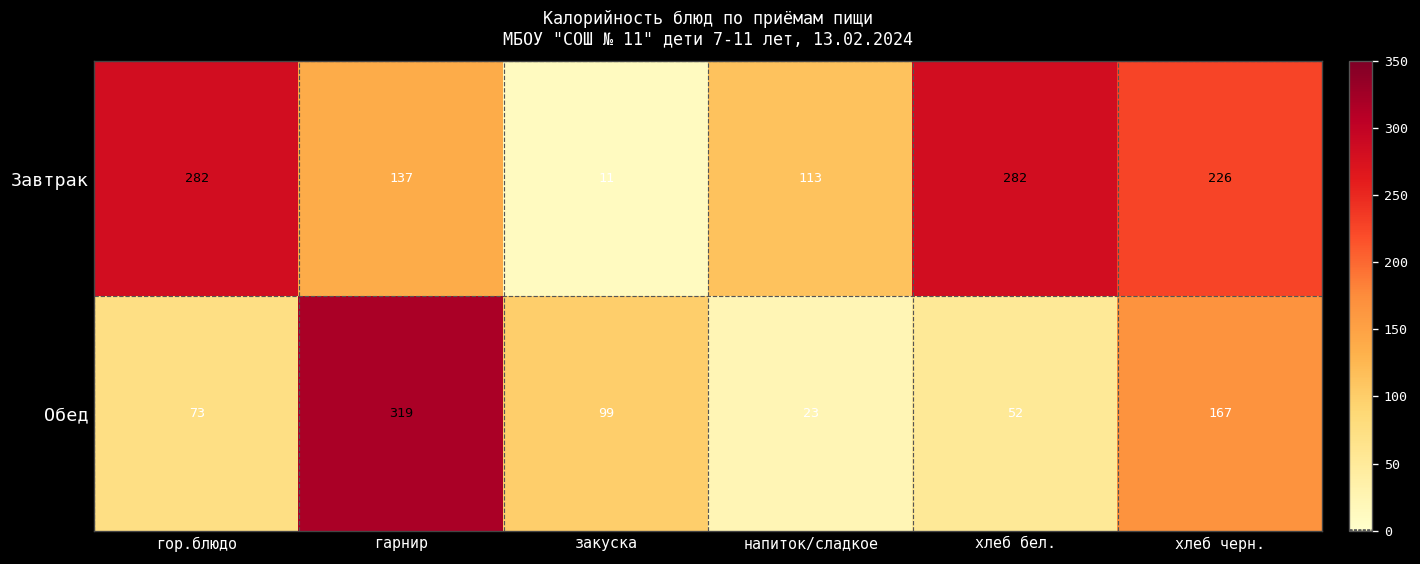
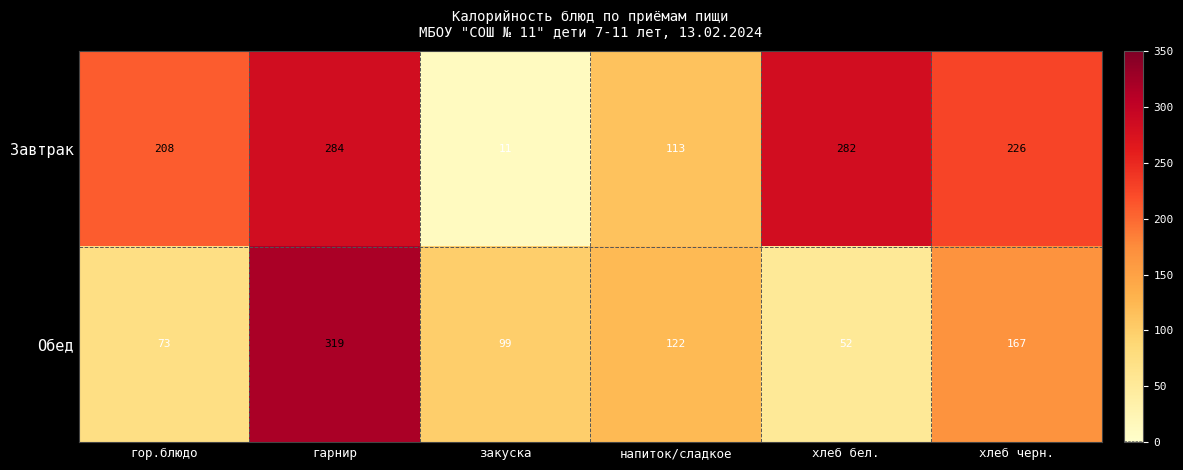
Завтрак, гор.блюдо: 282 -> 208
Завтрак, гарнир: 137 -> 284
Обед, напиток/сладкое: 23 -> 122
